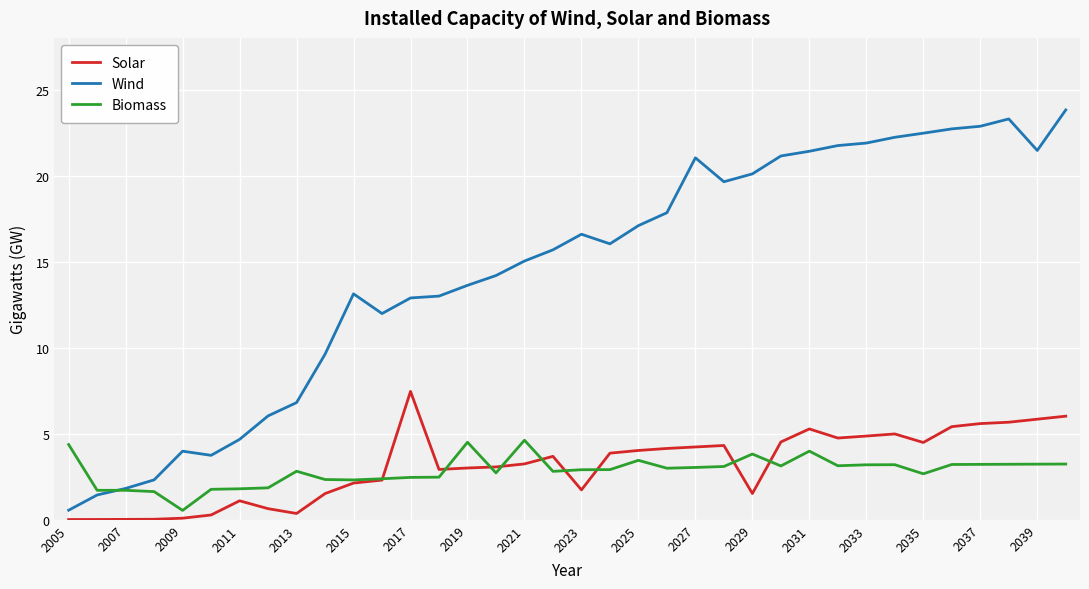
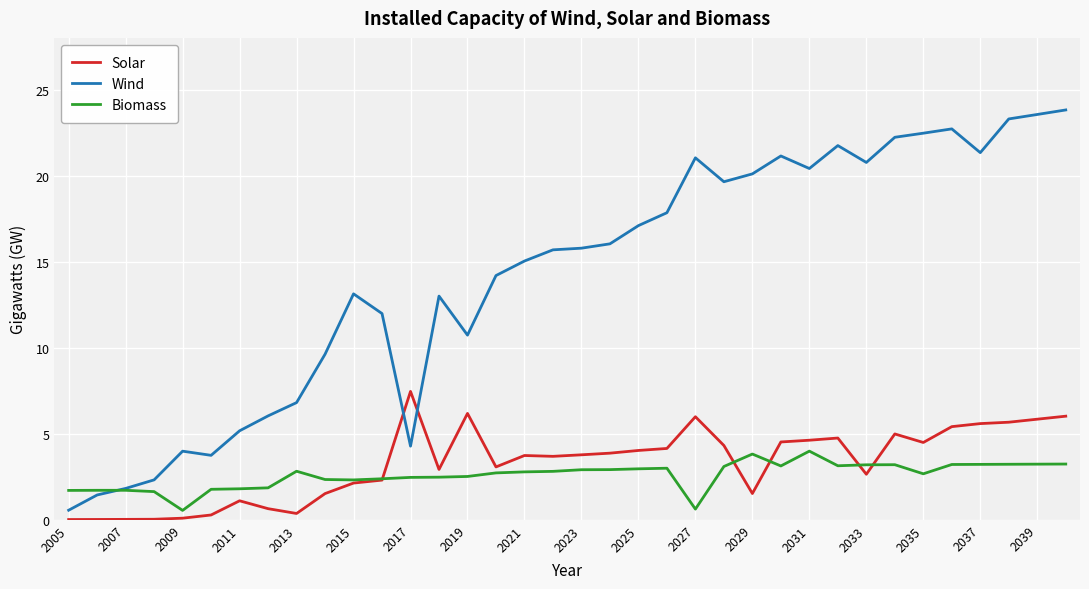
Biomass, 2005: 4.4 -> 1.7
Wind, 2011: 4.7 -> 5.2
Wind, 2017: 12.9 -> 4.3
Solar, 2019: 3.0 -> 6.2
Wind, 2019: 13.6 -> 10.7
Biomass, 2019: 4.5 -> 2.5
Solar, 2021: 3.2 -> 3.7
Biomass, 2021: 4.6 -> 2.8
Solar, 2023: 1.7 -> 3.8
Wind, 2023: 16.6 -> 15.8
Biomass, 2025: 3.5 -> 3.0
Solar, 2027: 4.2 -> 6.0
Biomass, 2027: 3.0 -> 0.6
Solar, 2031: 5.3 -> 4.6
Wind, 2031: 21.4 -> 20.4
Solar, 2033: 4.9 -> 2.6
Wind, 2033: 21.9 -> 20.8
Wind, 2037: 22.9 -> 21.3
Wind, 2039: 21.5 -> 23.6
